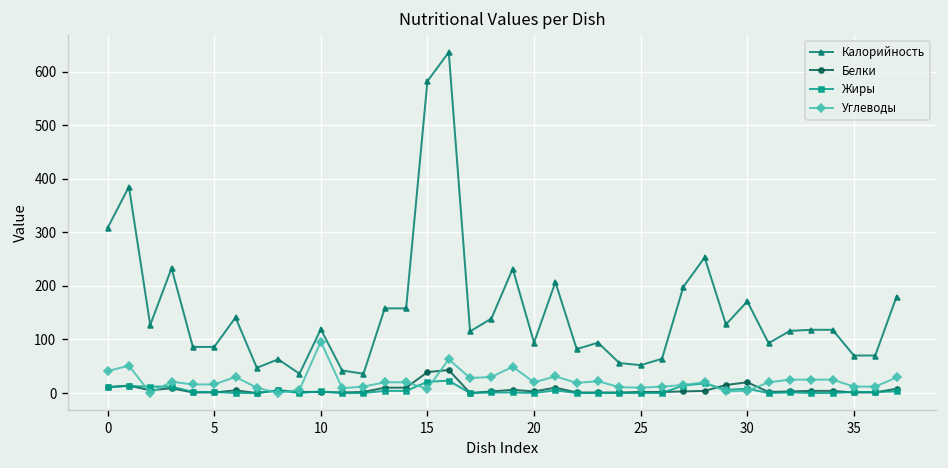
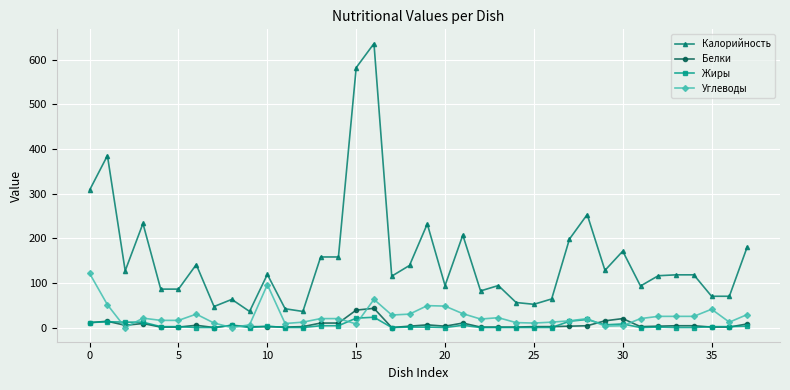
Углеводы, 0: 40 -> 120
Углеводы, 20: 20 -> 50
Углеводы, 35: 10 -> 40
